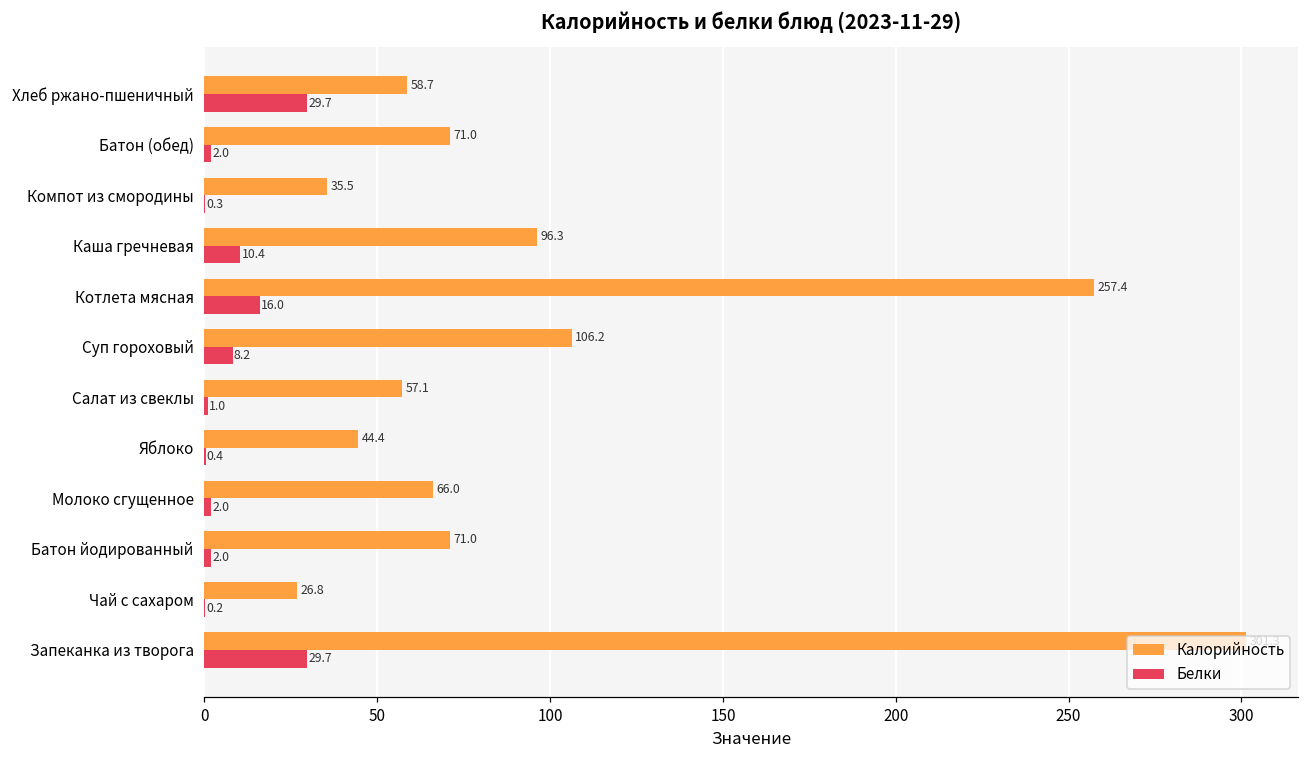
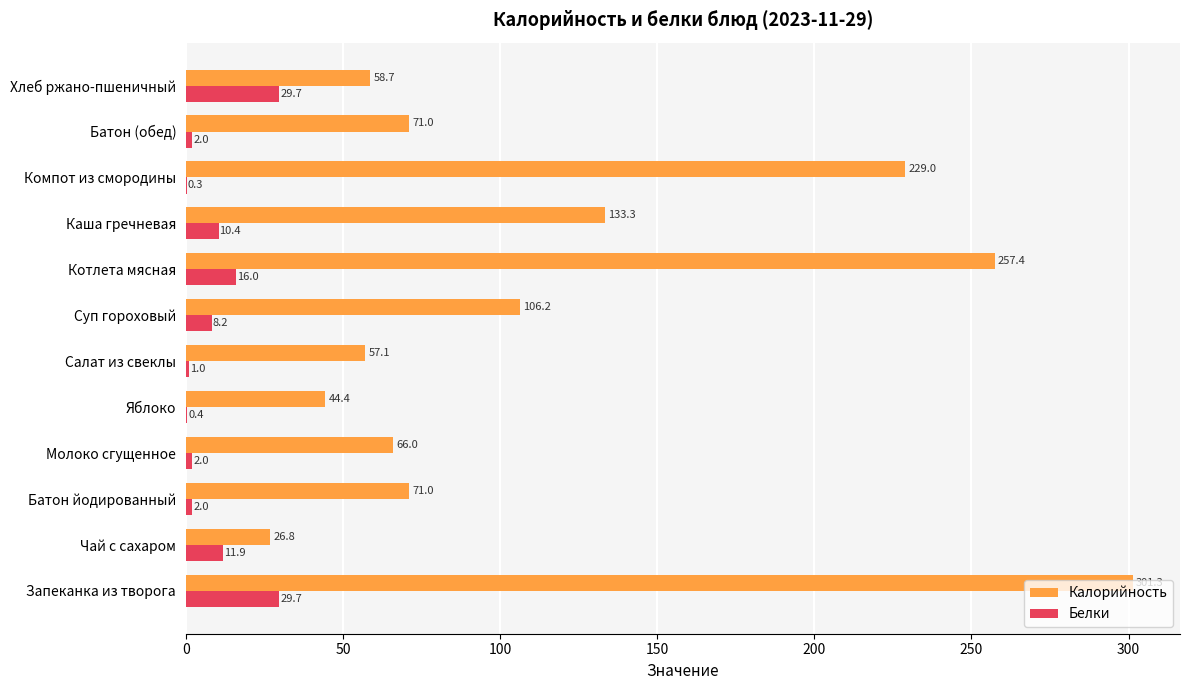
Калорийность, Компот из смородины: 35.5 -> 229.0
Калорийность, Каша гречневая: 96.3 -> 133.3
Белки, Чай с сахаром: 0.2 -> 11.9
